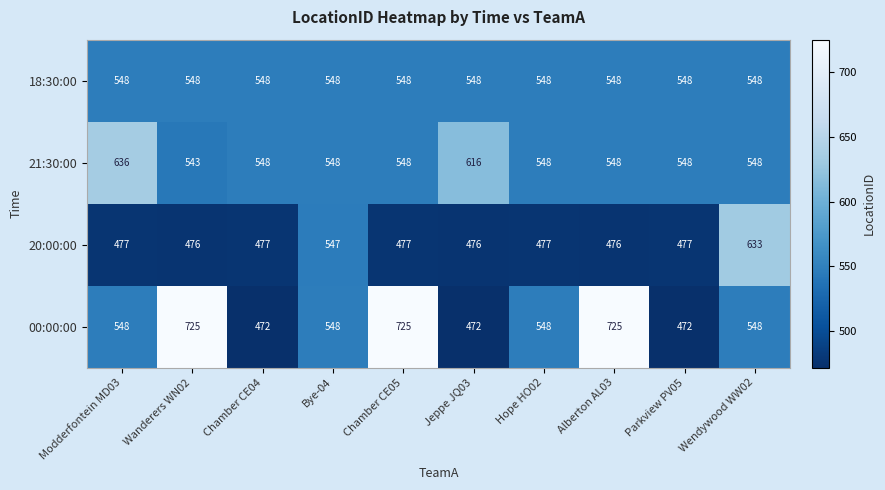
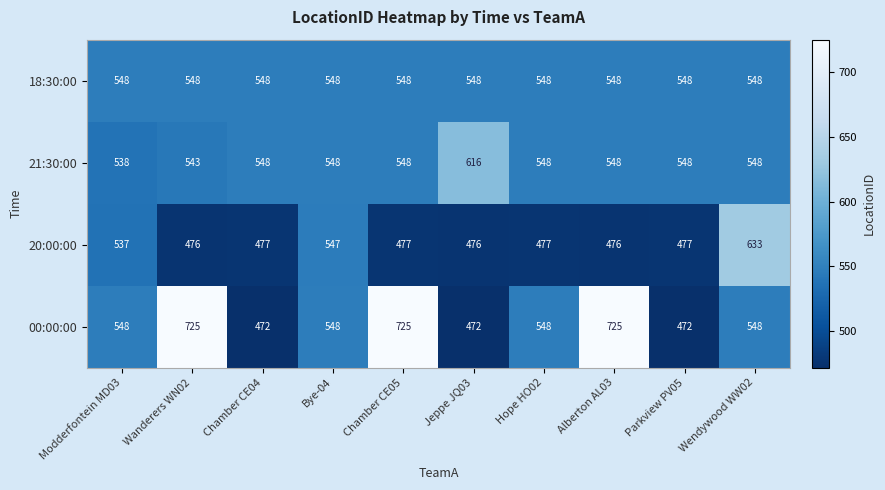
21:30:00, Modderfontein MD03: 636 -> 538
20:00:00, Modderfontein MD03: 477 -> 537
